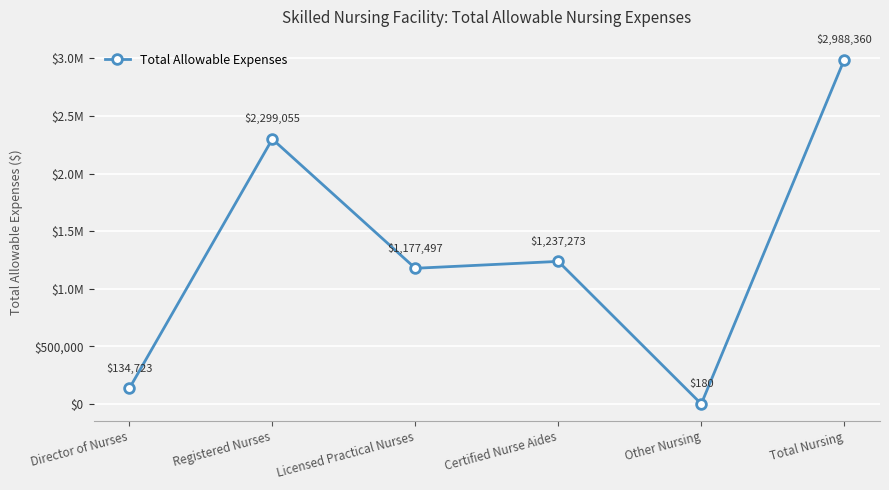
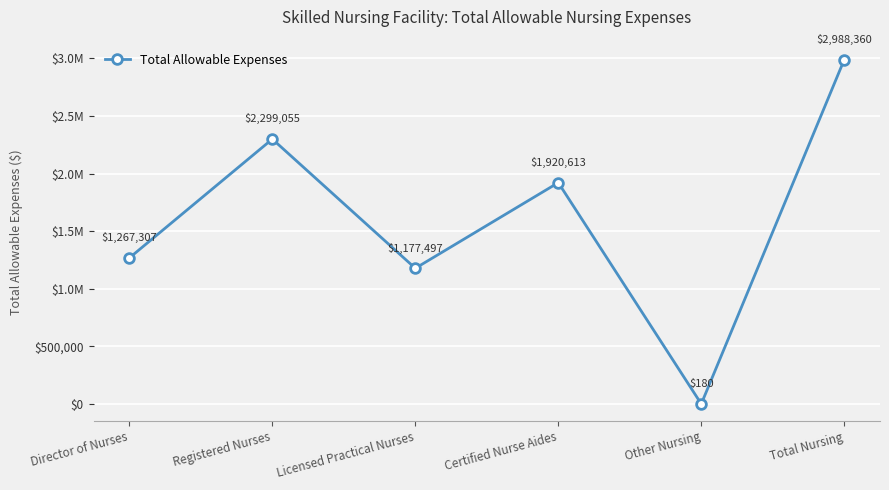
Director of Nurses: $134,723 -> $1,267,307
Certified Nurse Aides: $1,237,273 -> $1,920,613
